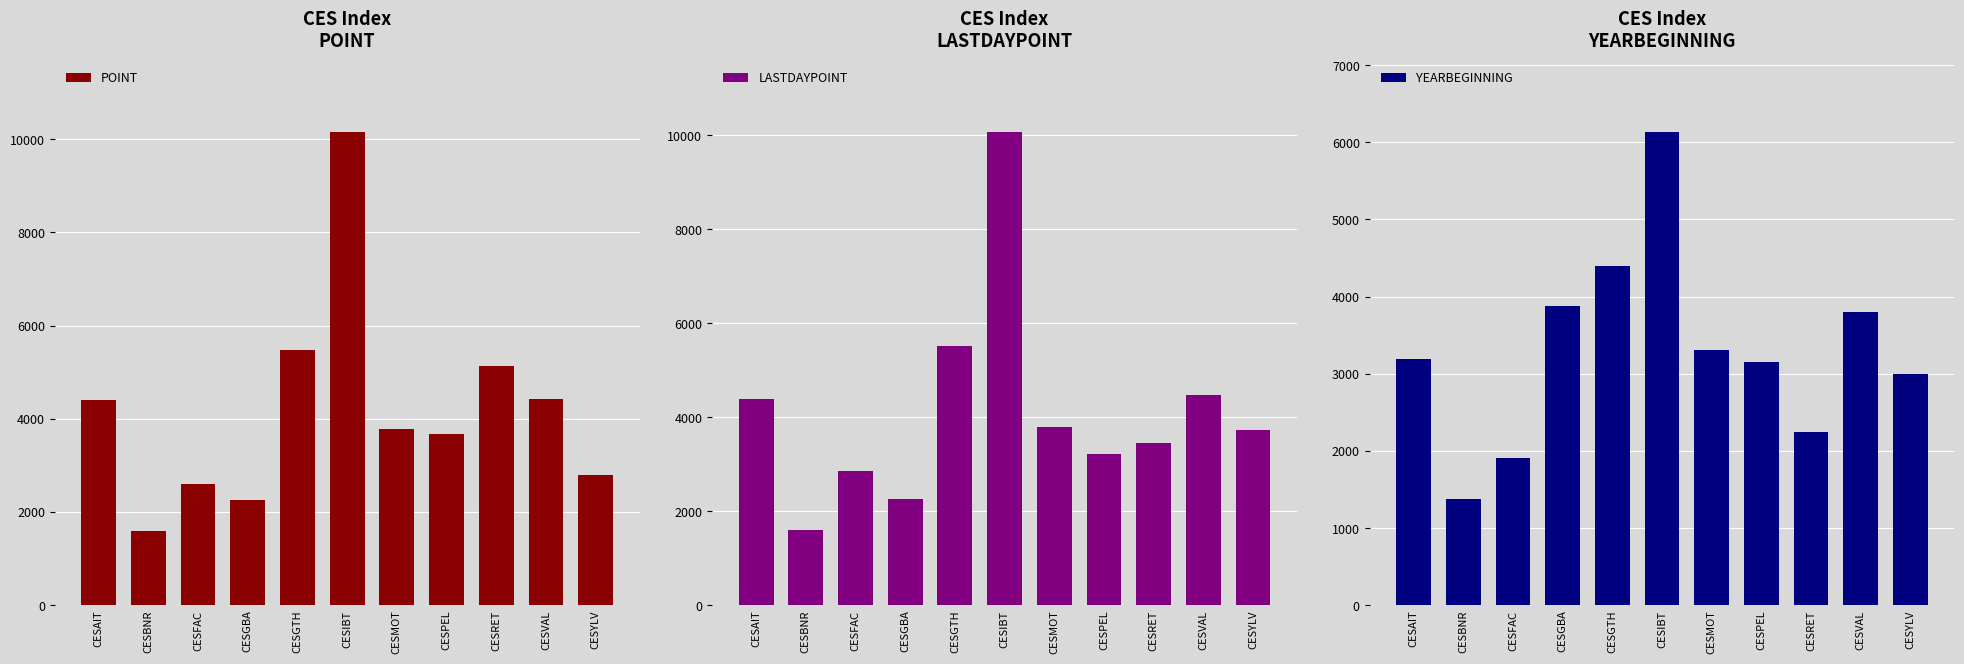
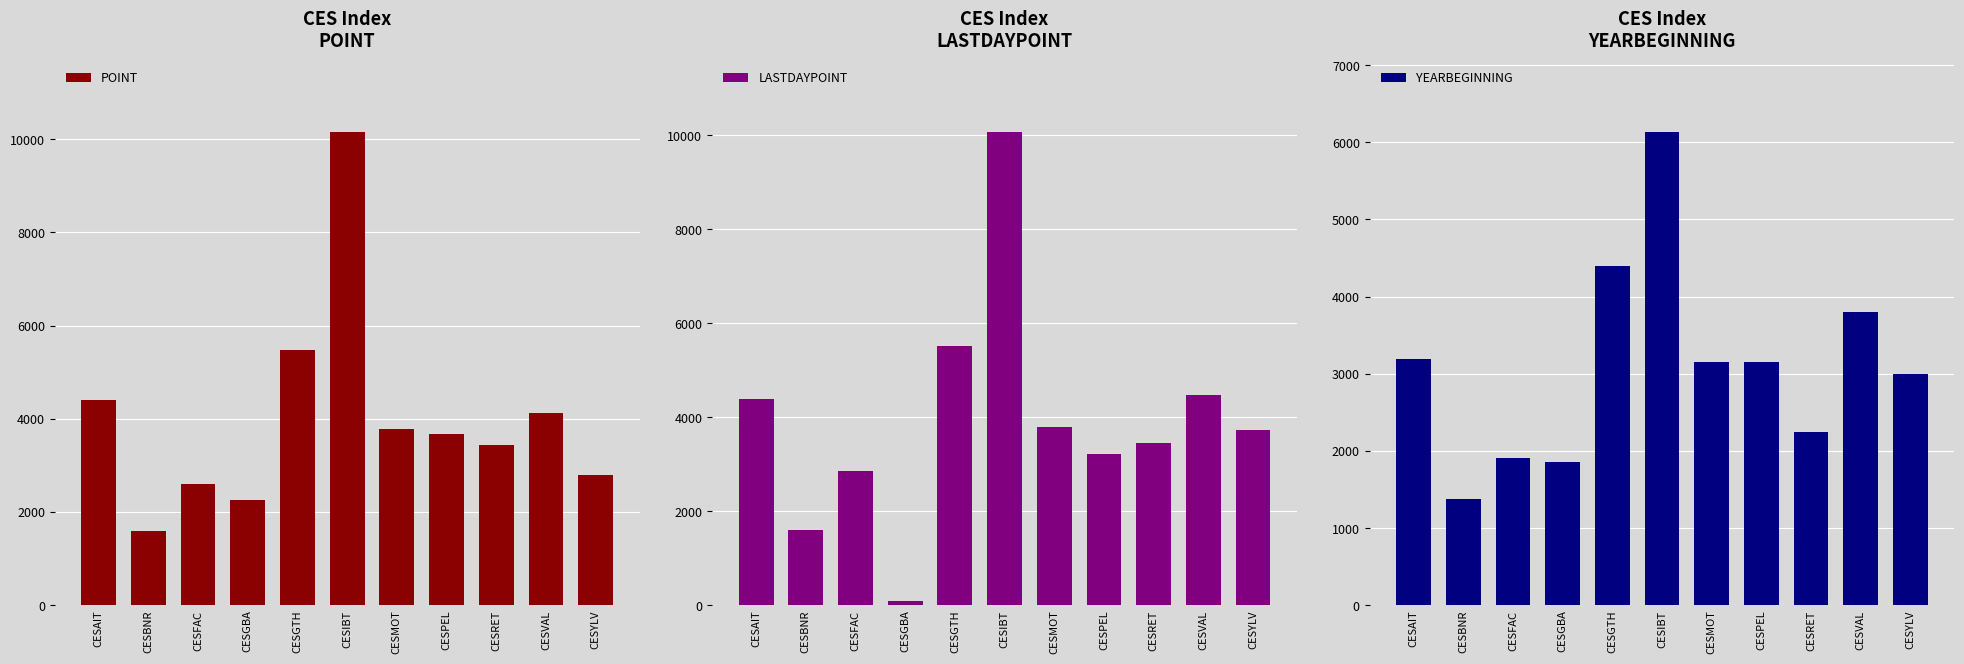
CES Index POINT, CESRET: 5100 -> 3400
CES Index POINT, CESVAL: 4400 -> 4100
CES Index LASTDAYPOINT, CESGBA: 2300 -> 100
CES Index YEARBEGINNING, CESGBA: 3900 -> 1900
CES Index YEARBEGINNING, CESMOT: 3300 -> 3200
